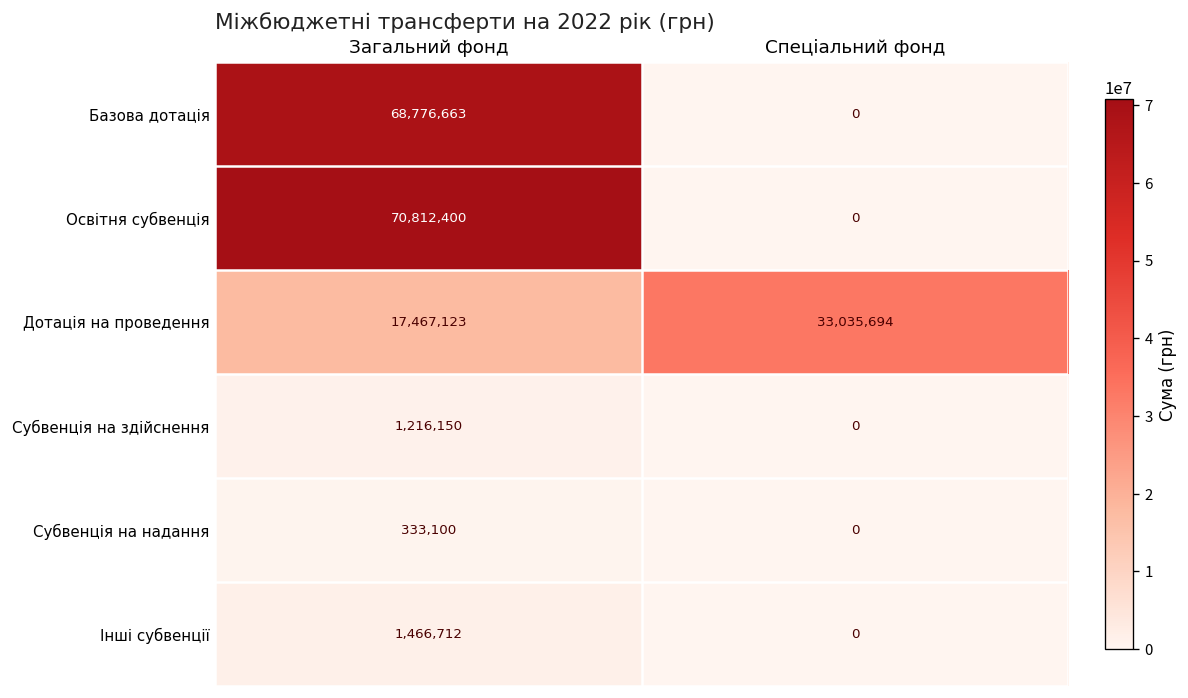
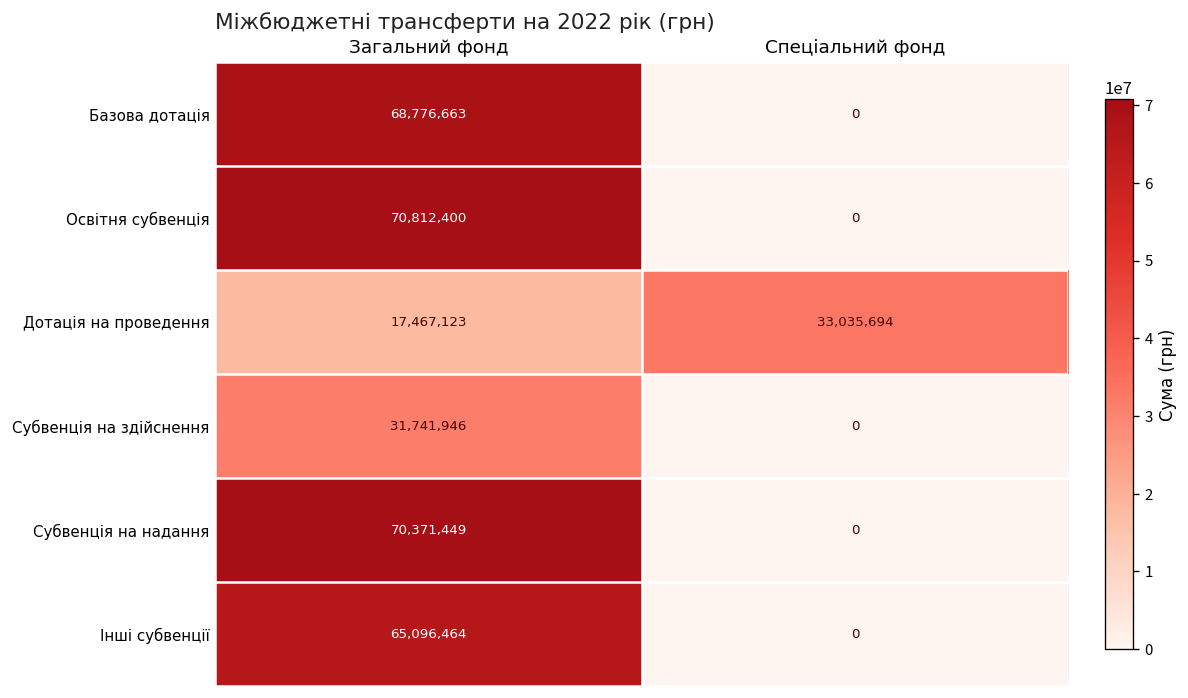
Субвенція на здійснення, Загальний фонд: 1,216,150 -> 31,741,946
Субвенція на надання, Загальний фонд: 333,100 -> 70,371,449
Інші субвенції, Загальний фонд: 1,466,712 -> 65,096,464
